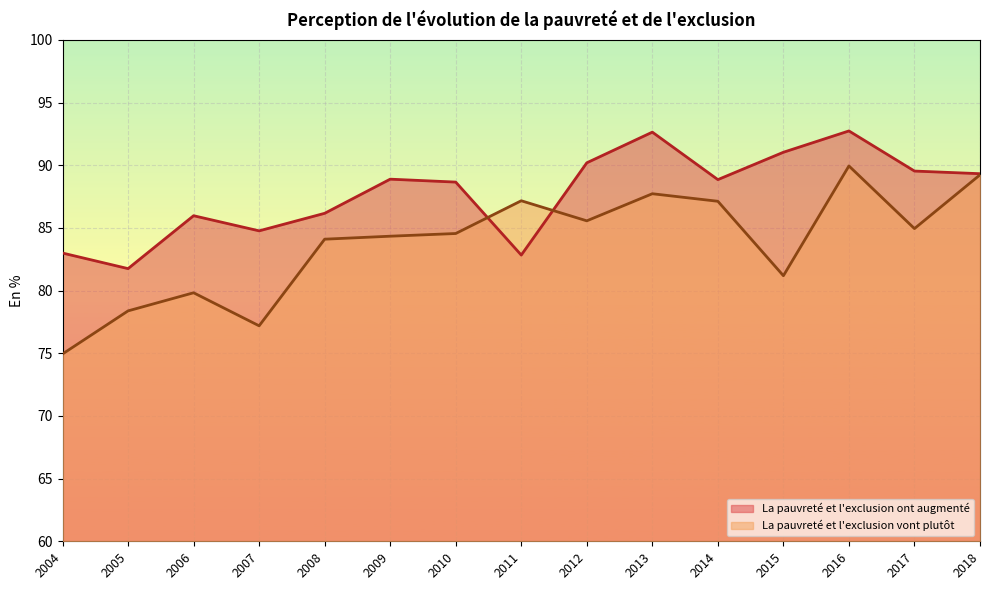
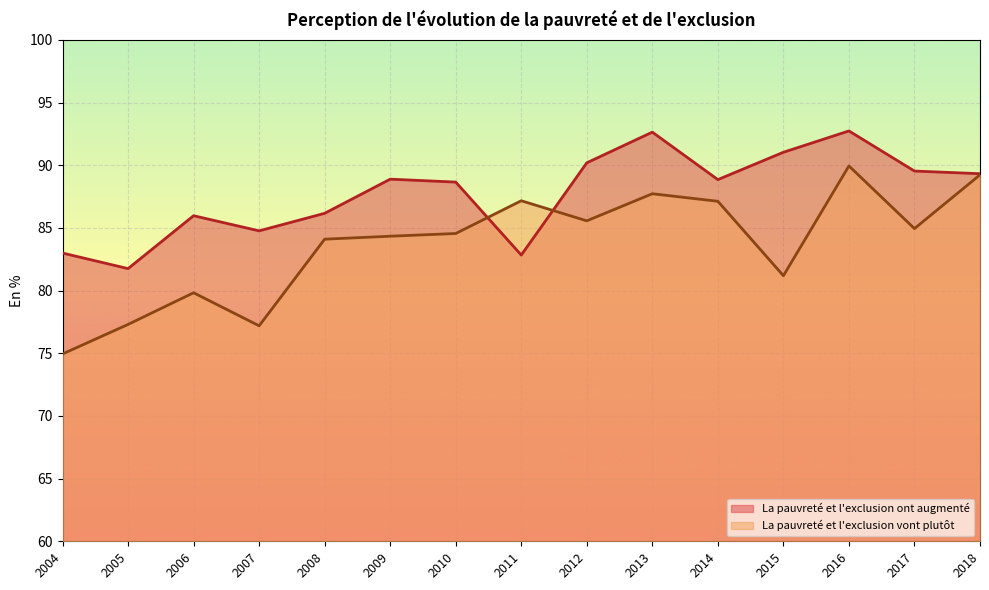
La pauvreté et l'exclusion vont plutôt, 2005: 78.4 -> 77.3
